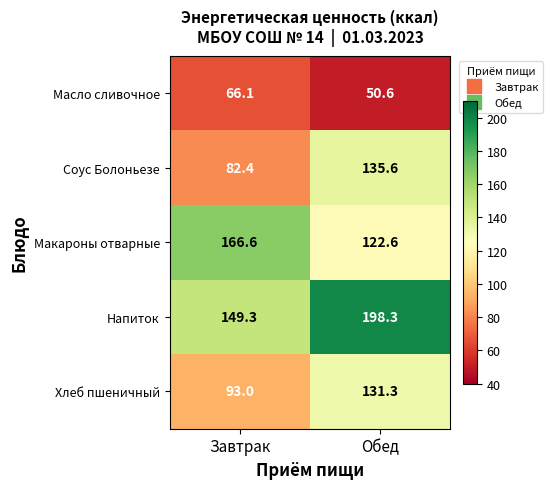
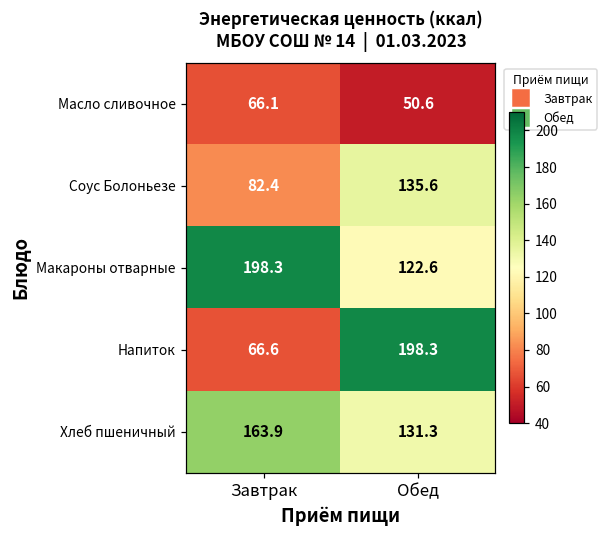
Макароны отварные, Завтрак: 166.6 -> 198.3
Напиток, Завтрак: 149.3 -> 66.6
Хлеб пшеничный, Завтрак: 93.0 -> 163.9
